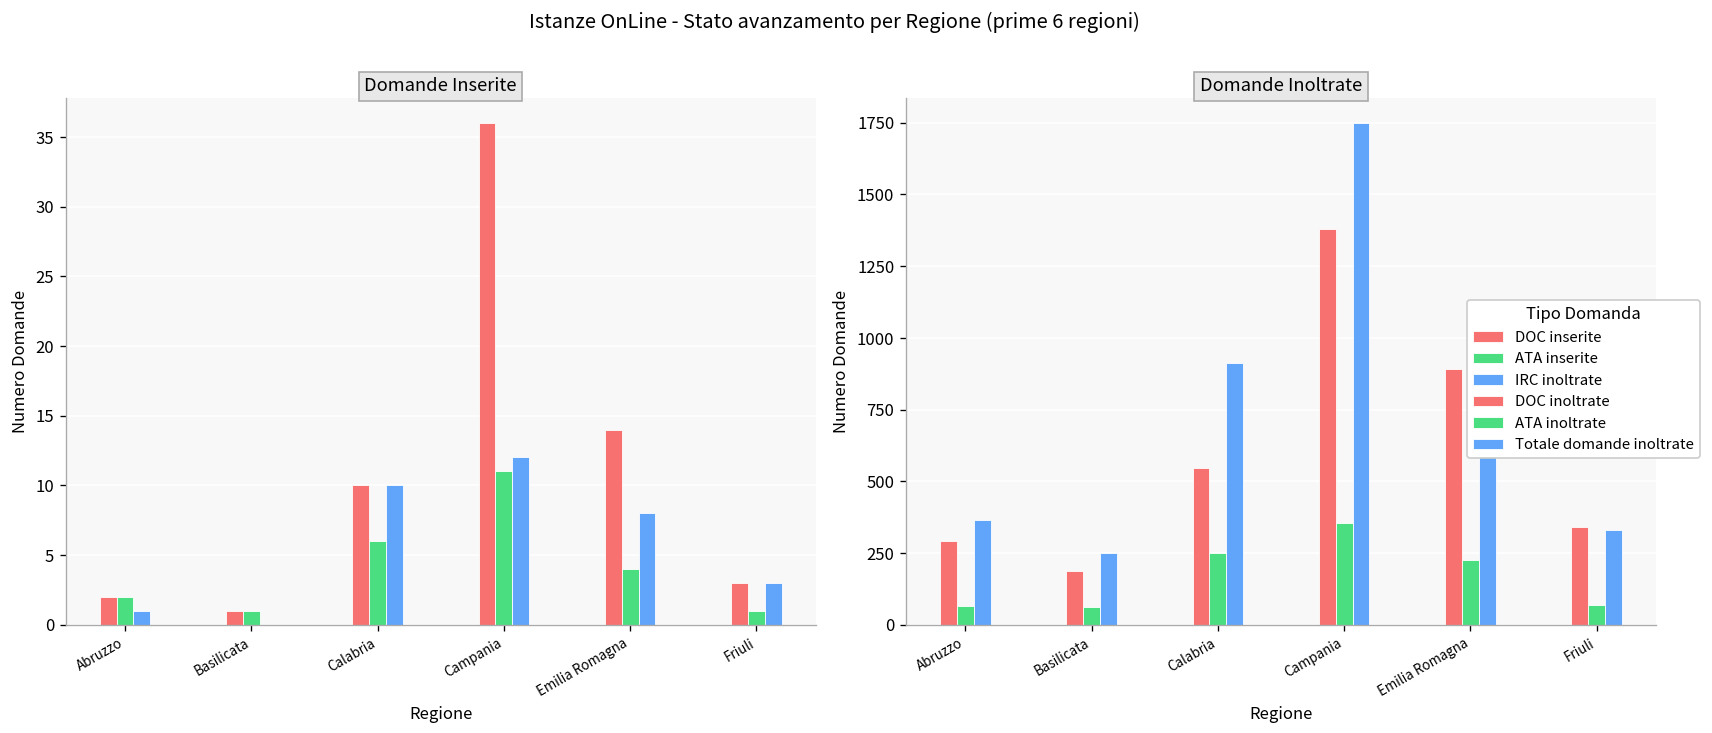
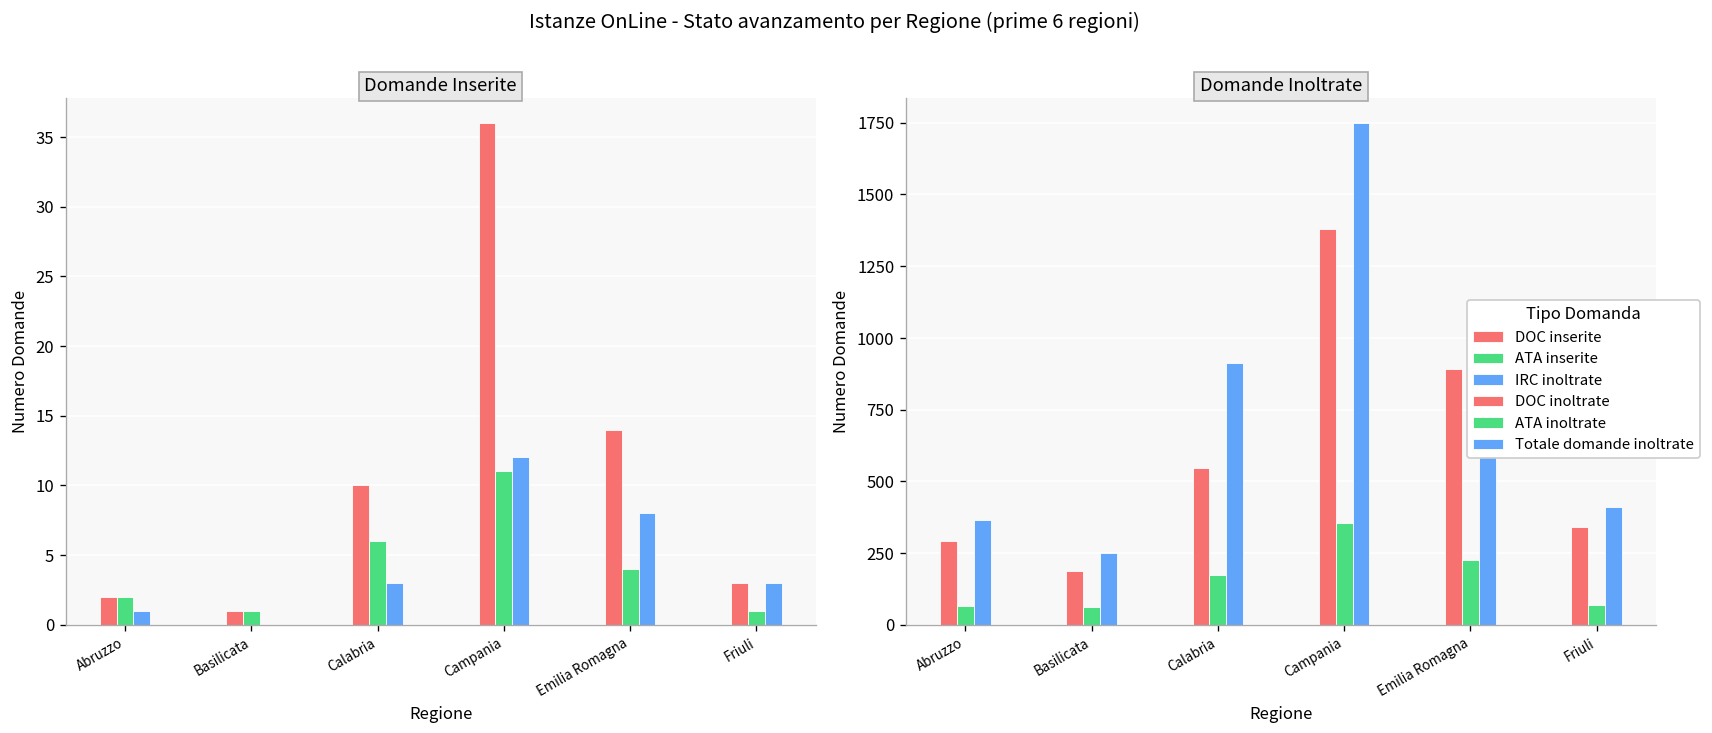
Domande Inserite, IRC inoltrate, Calabria: 10 -> 3
Domande Inoltrate, ATA inoltrate, Calabria: 250 -> 170
Domande Inoltrate, Totale domande inoltrate, Friuli: 330 -> 410
